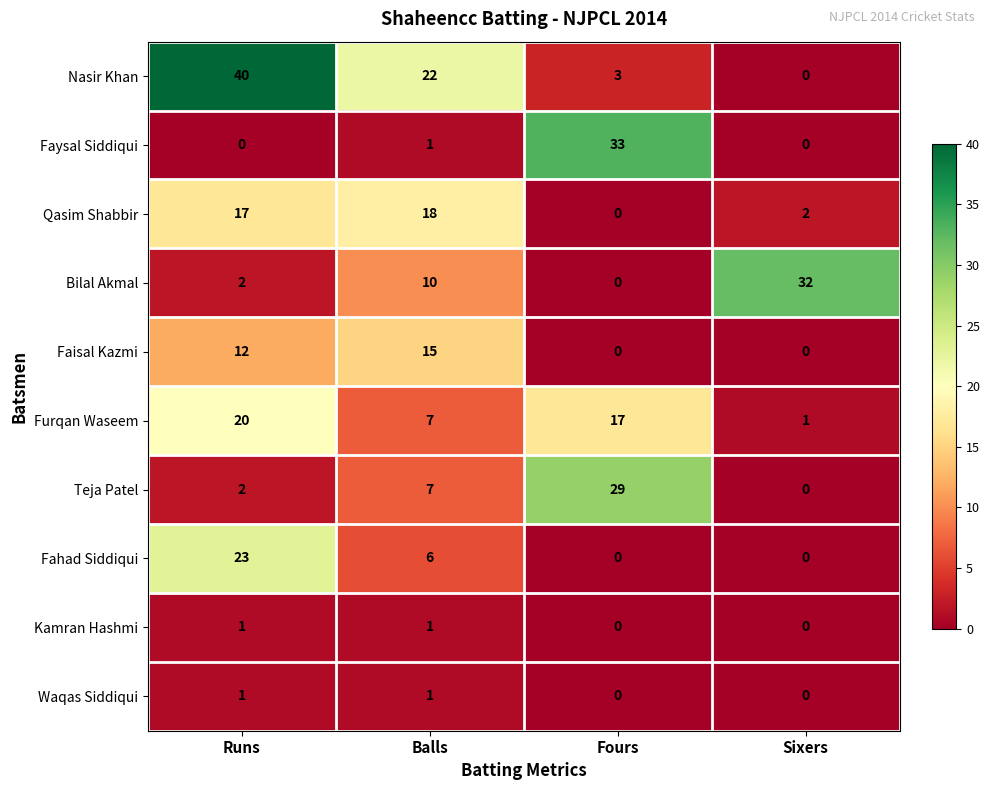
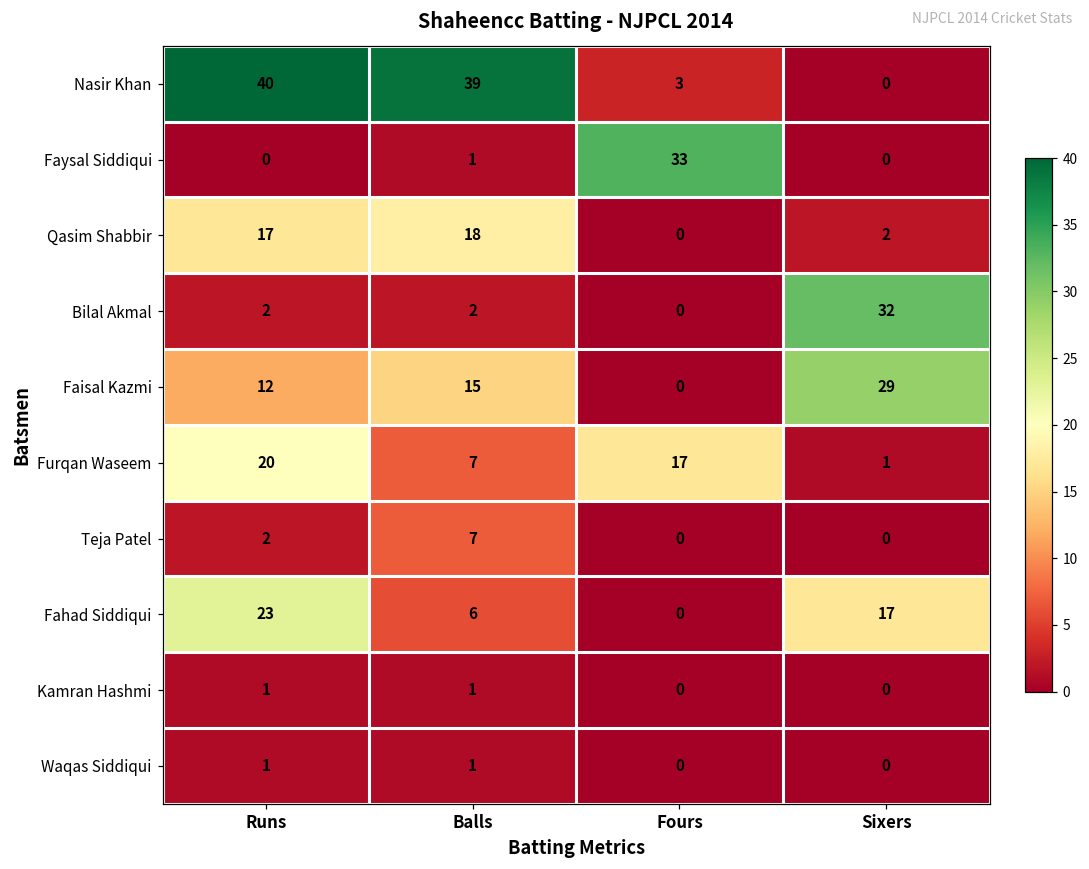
Nasir Khan, Balls: 22 -> 39
Bilal Akmal, Balls: 10 -> 2
Faisal Kazmi, Sixers: 0 -> 29
Teja Patel, Fours: 29 -> 0
Fahad Siddiqui, Sixers: 0 -> 17
